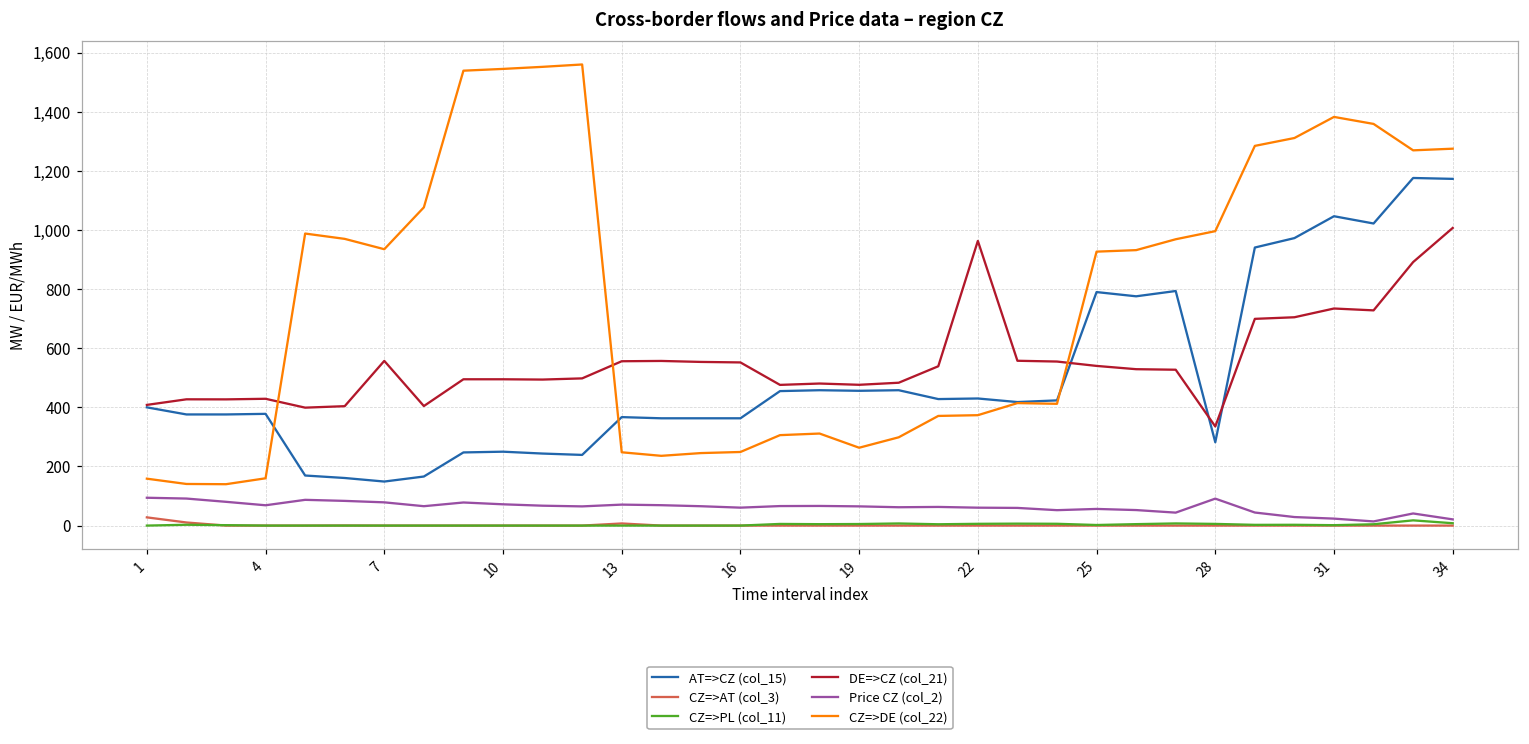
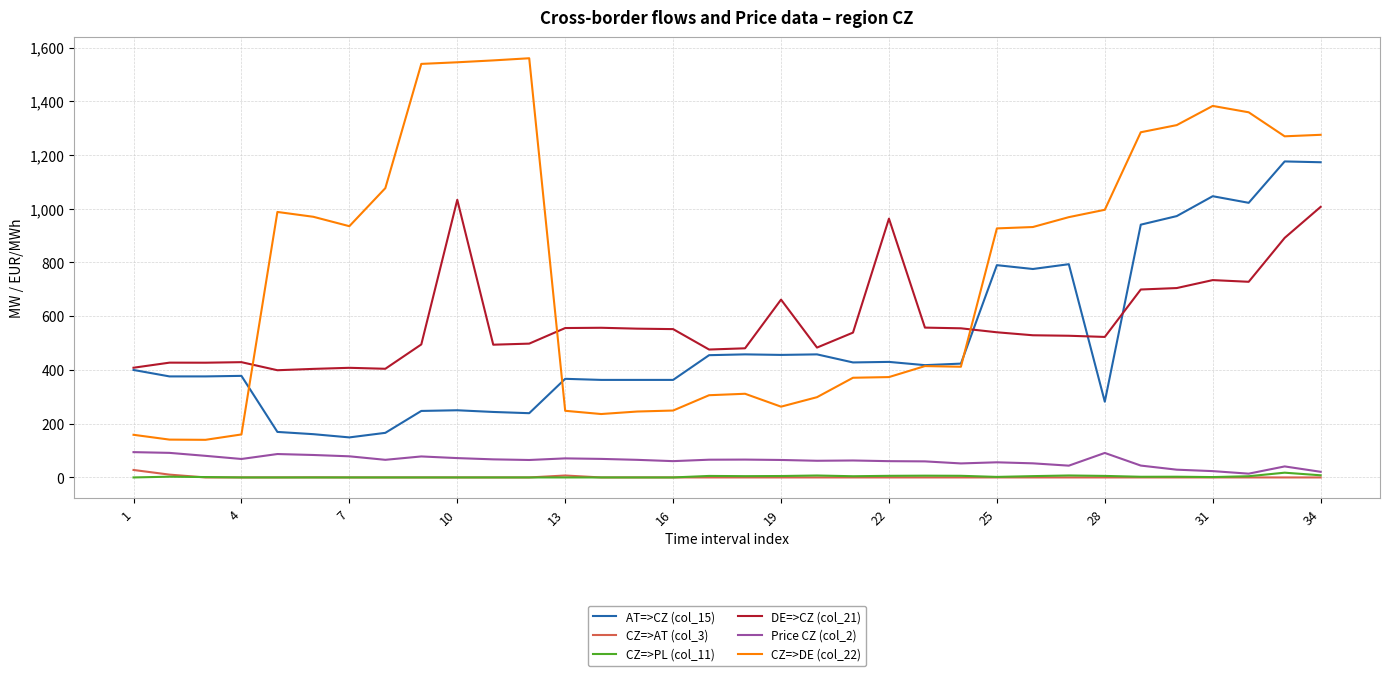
DE=>CZ (col_21), 7: 560 -> 410
DE=>CZ (col_21), 10: 500 -> 1,030
DE=>CZ (col_21), 19: 480 -> 660
DE=>CZ (col_21), 28: 340 -> 520
